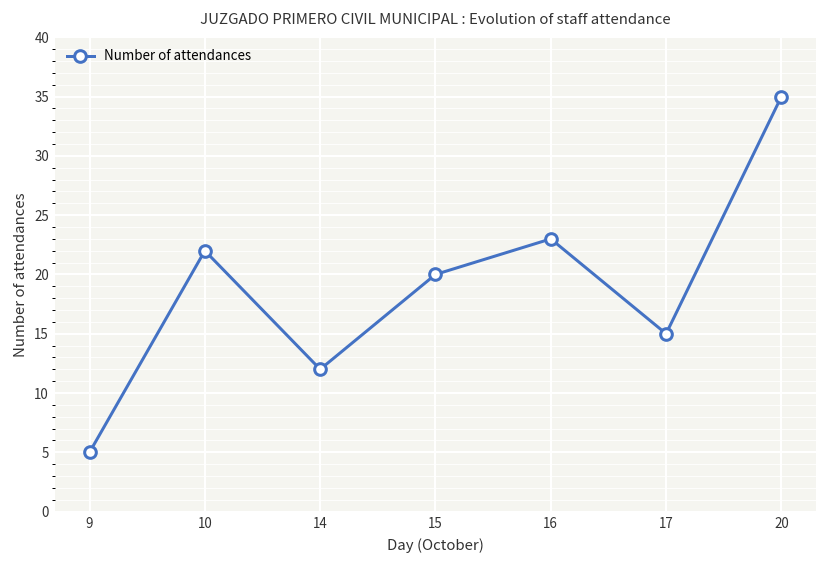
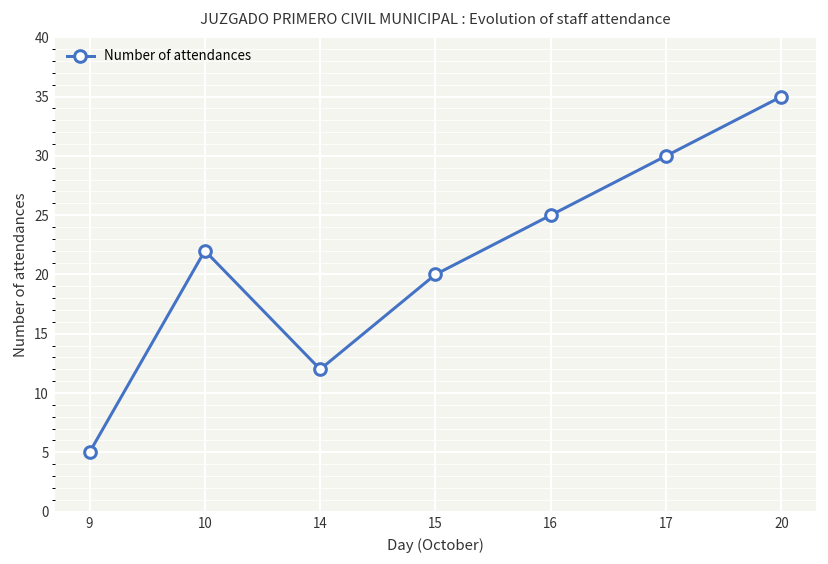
16: 23 -> 25
17: 15 -> 30
